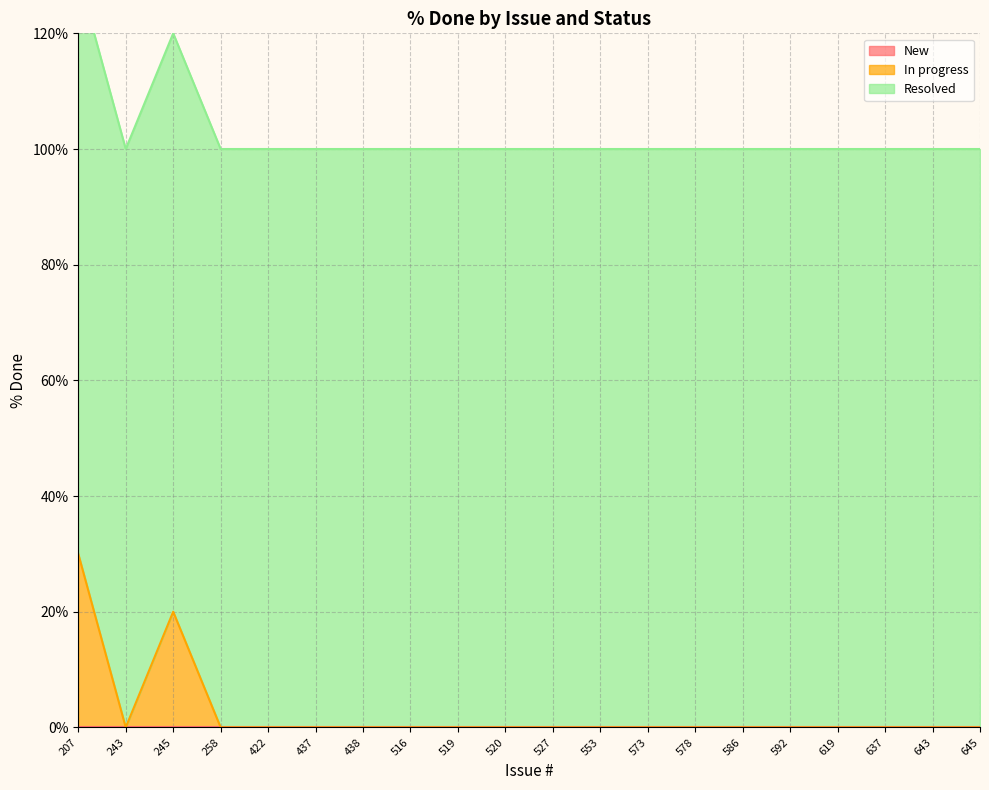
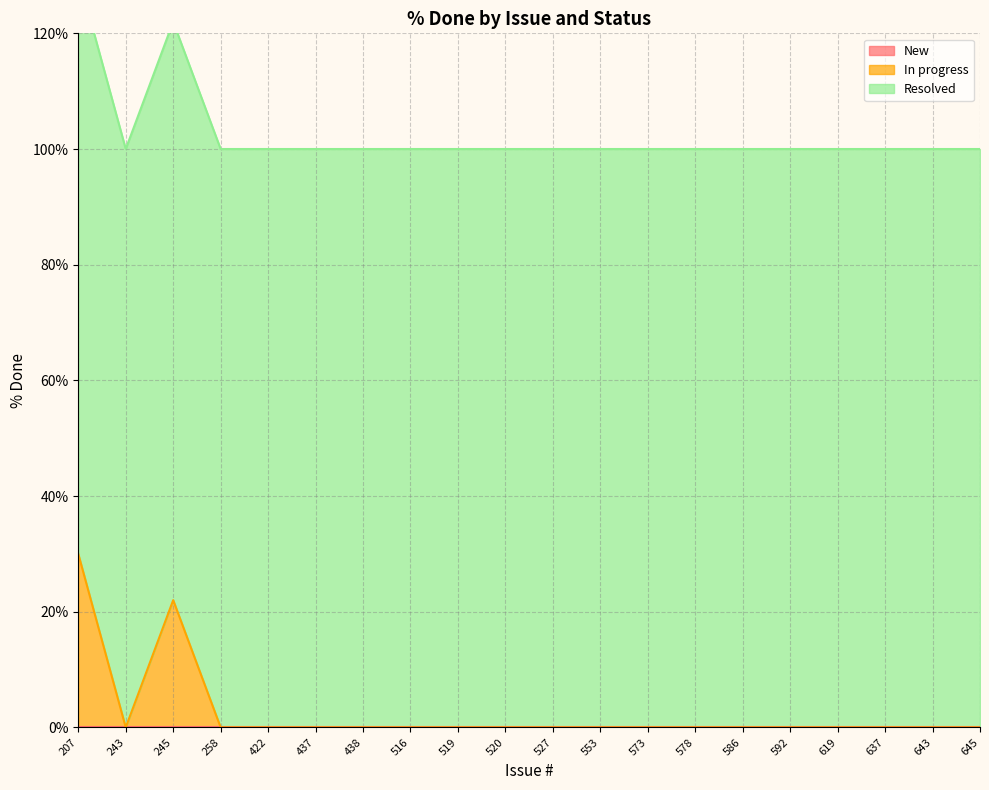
In progress, 245: 20% -> 22%
